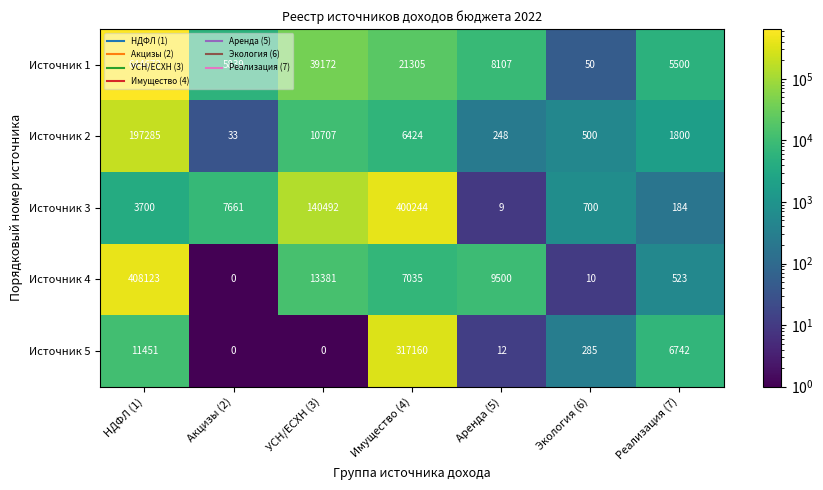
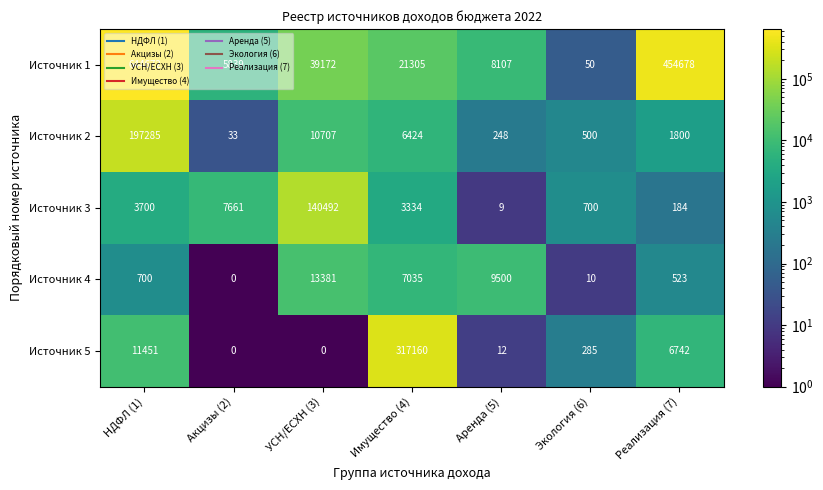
Источник 1, Реализация (7): 5500 -> 454678
Источник 3, Имущество (4): 400244 -> 3334
Источник 4, НДФЛ (1): 408123 -> 700
